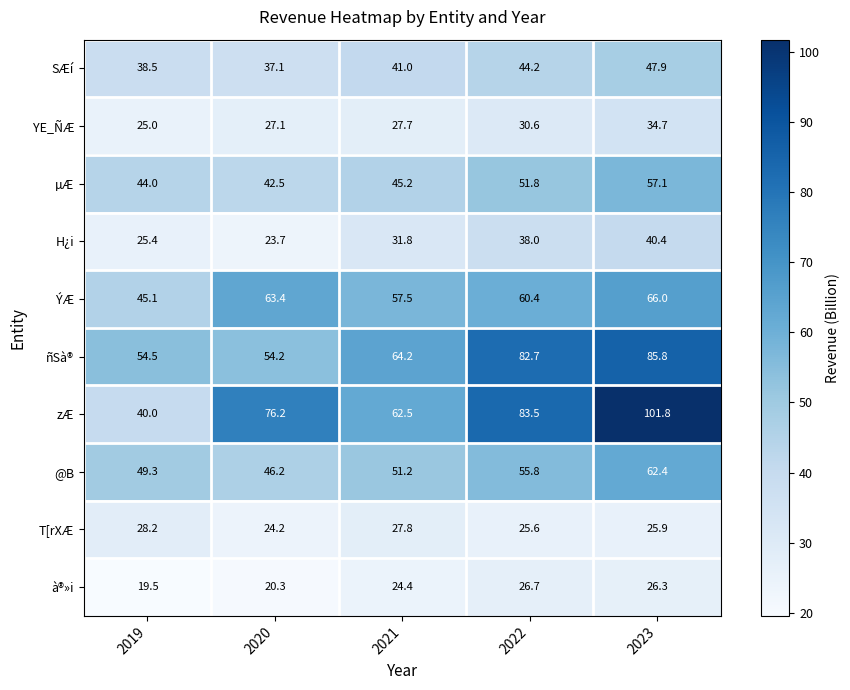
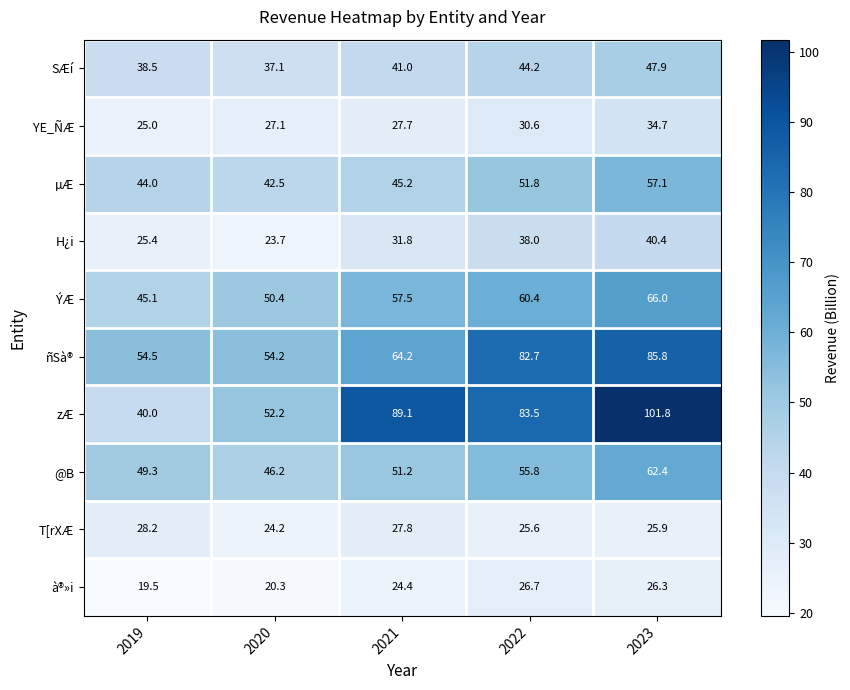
ÝÆ, 2020: 63.4 -> 50.4
zÆ, 2020: 76.2 -> 52.2
zÆ, 2021: 62.5 -> 89.1
